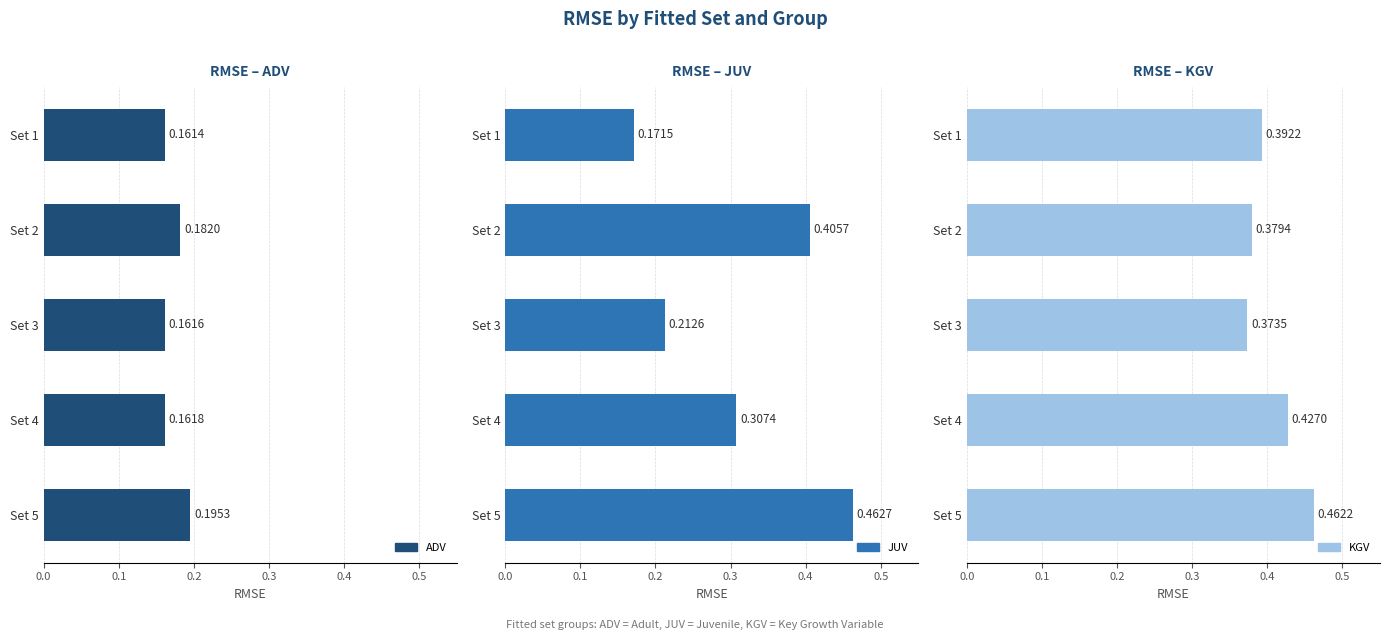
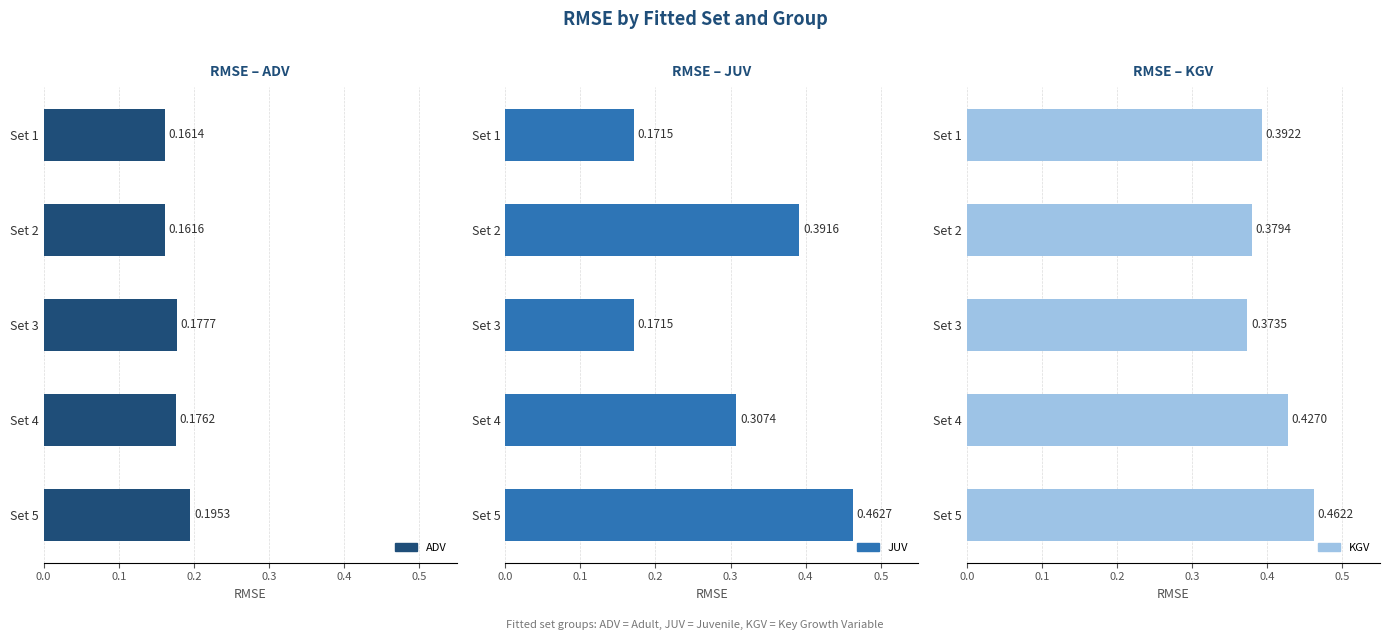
RMSE – ADV, Set 2: 0.1820 -> 0.1616
RMSE – ADV, Set 3: 0.1616 -> 0.1777
RMSE – ADV, Set 4: 0.1618 -> 0.1762
RMSE – JUV, Set 2: 0.4057 -> 0.3916
RMSE – JUV, Set 3: 0.2126 -> 0.1715
